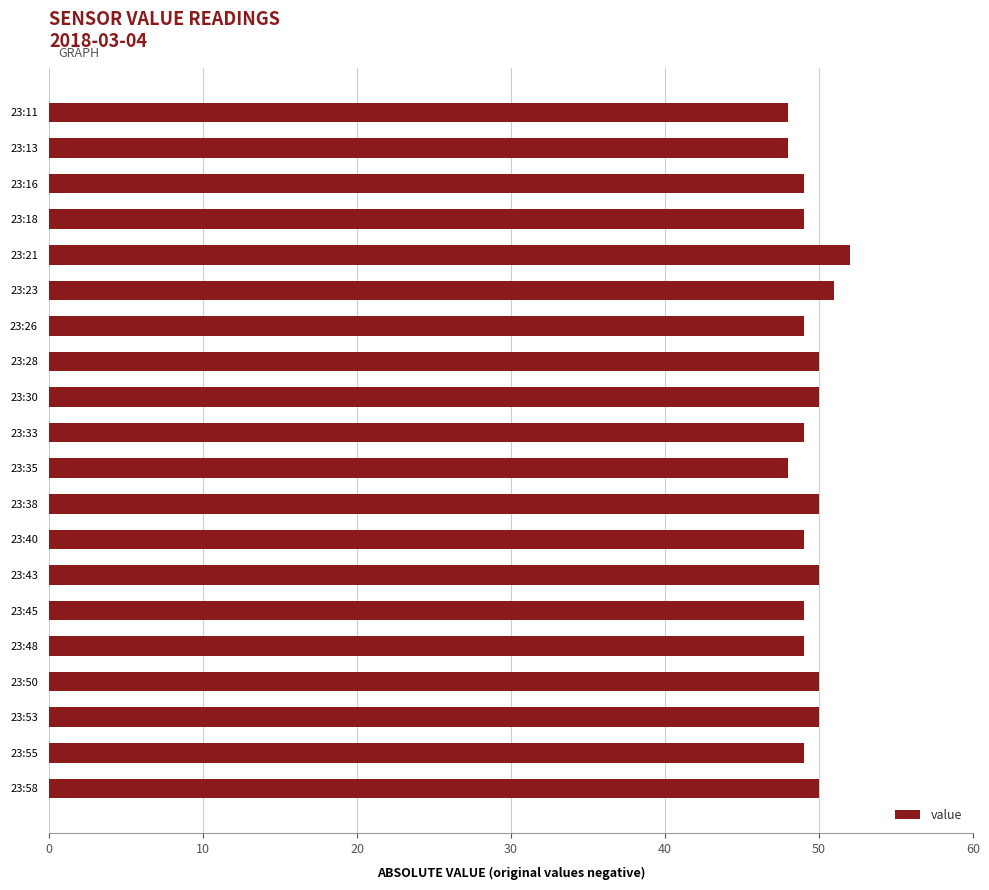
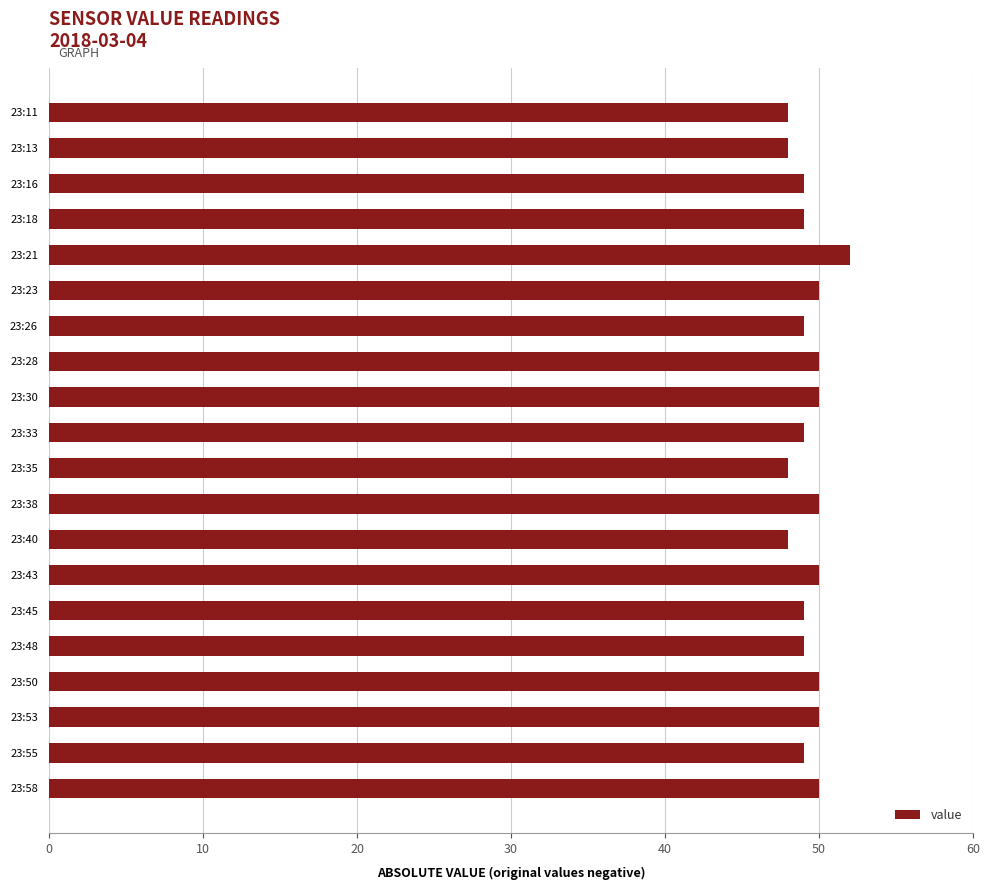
23:23: 51.0 -> 50.0
23:40: 49.0 -> 48.0
